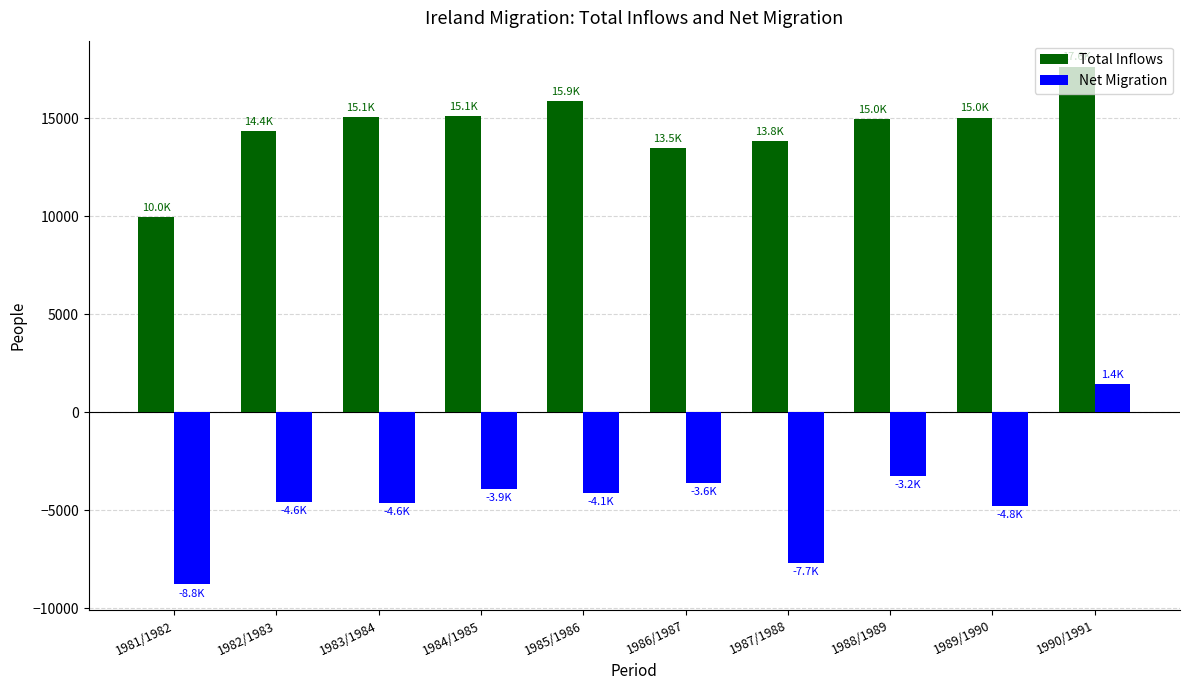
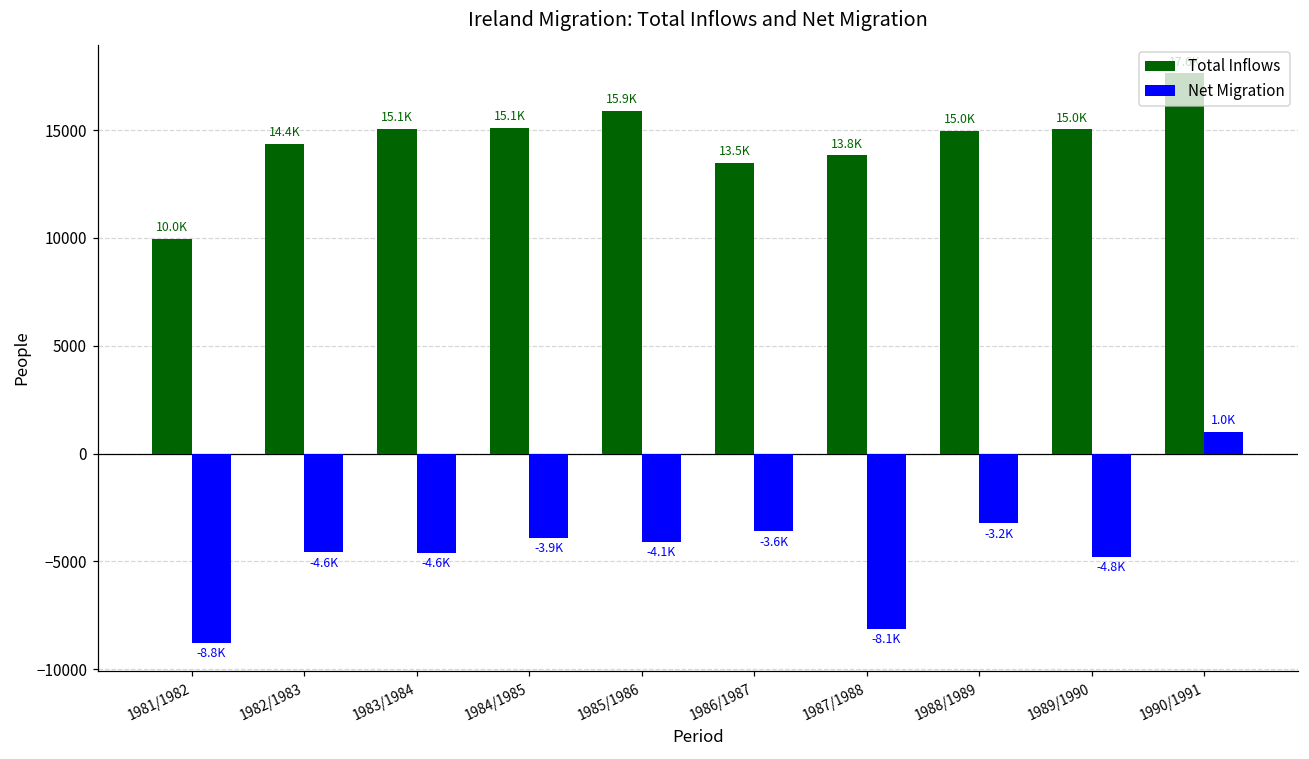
Net Migration, 1987/1988: -7.7K -> -8.1K
Net Migration, 1990/1991: 1.4K -> 1.0K
